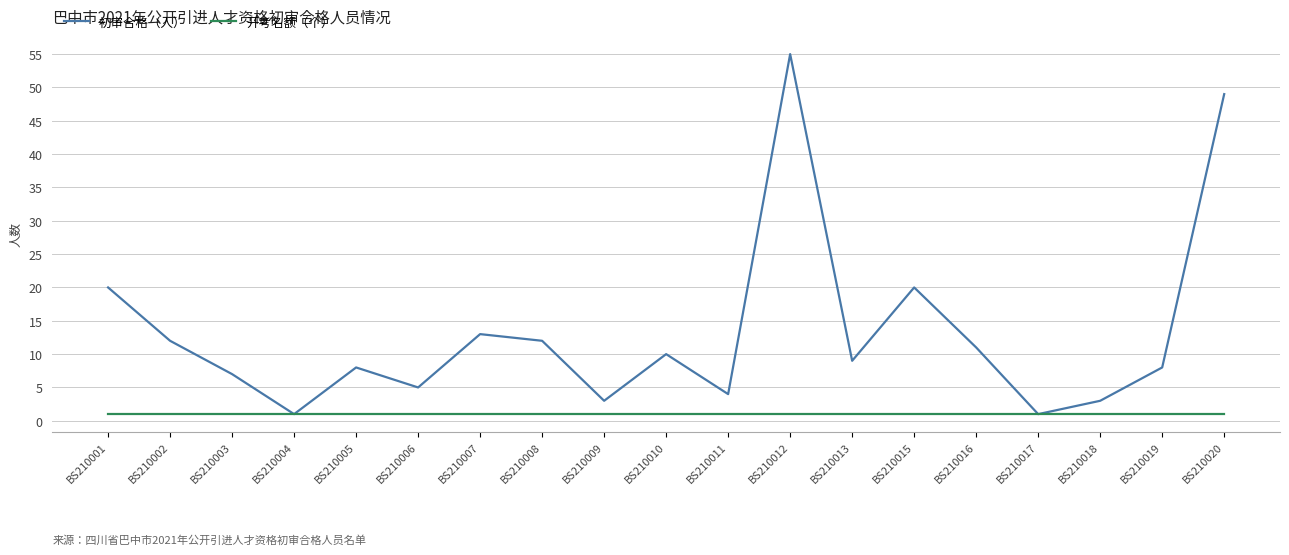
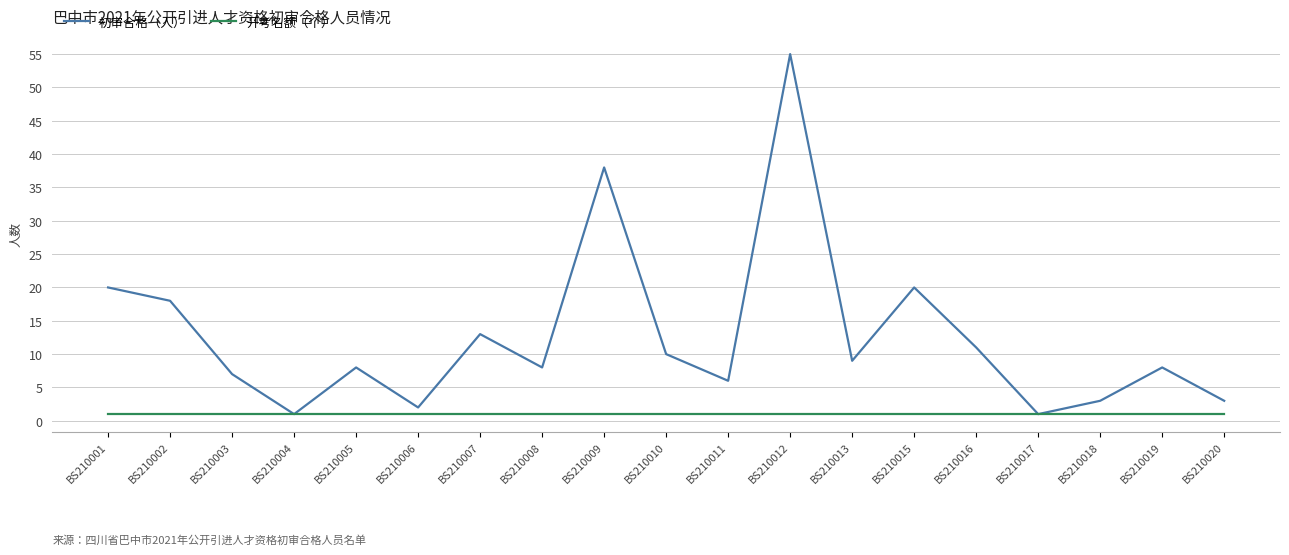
初审合格（人）, BS210002: 12 -> 18
初审合格（人）, BS210006: 5 -> 2
初审合格（人）, BS210008: 12 -> 8
初审合格（人）, BS210009: 3 -> 38
初审合格（人）, BS210011: 4 -> 6
初审合格（人）, BS210020: 49 -> 3
